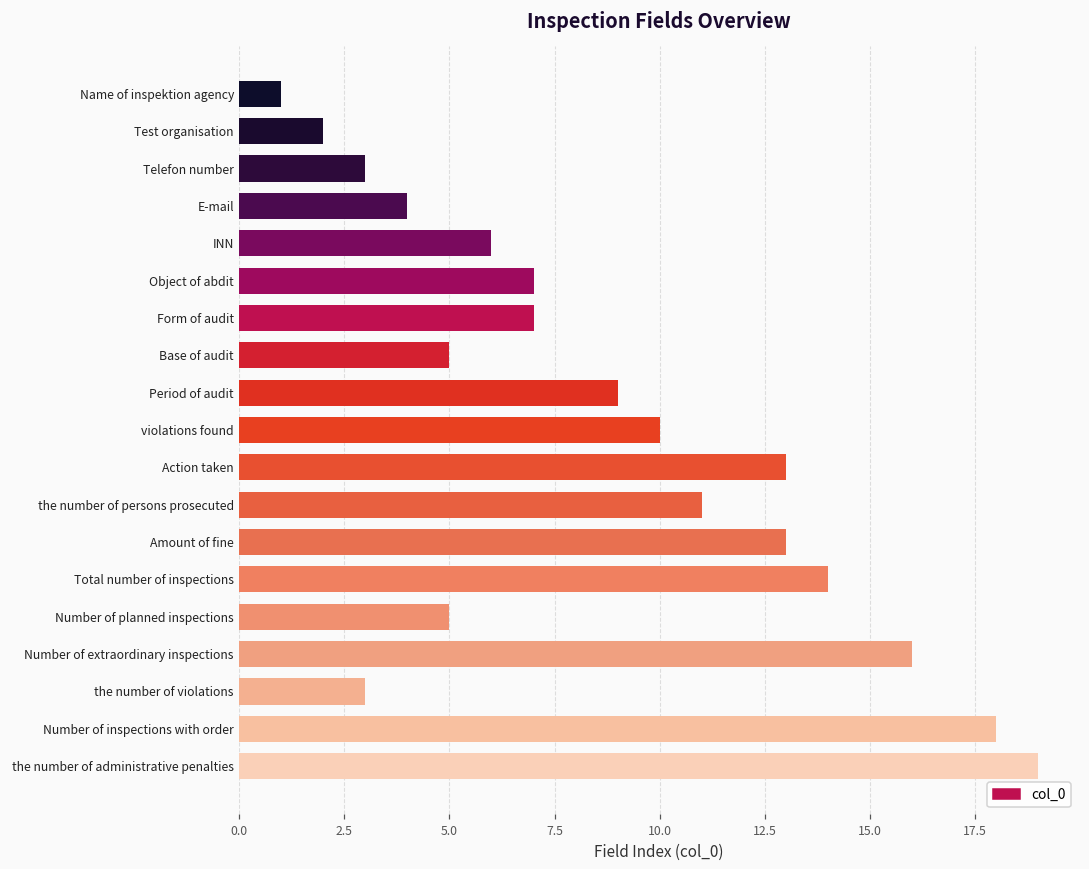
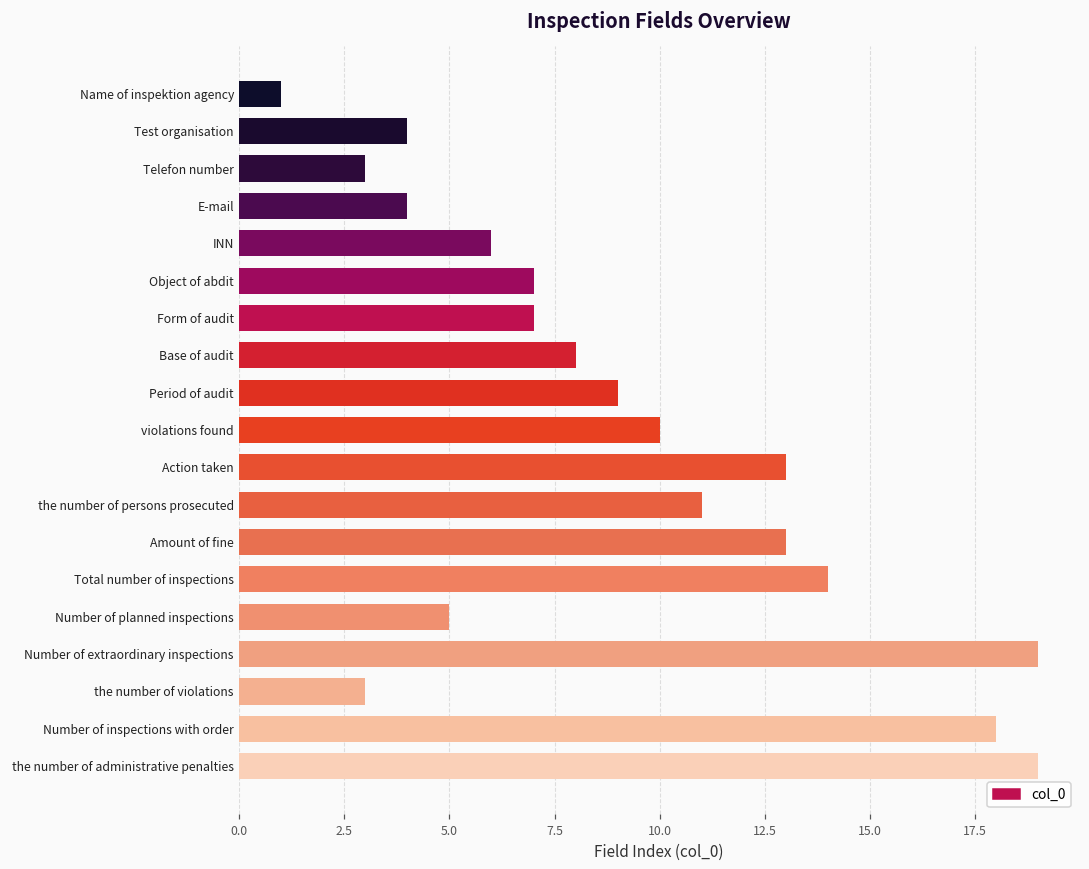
Test organisation: 2 -> 4
Base of audit: 5 -> 8
Number of extraordinary inspections: 16 -> 19
